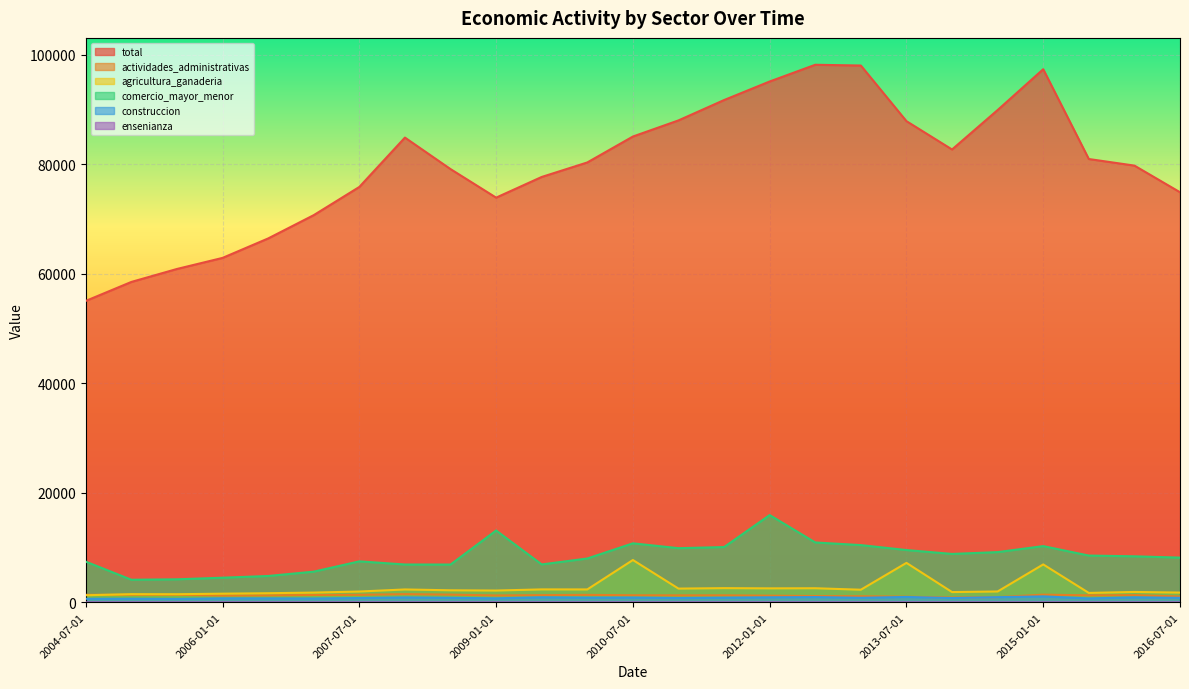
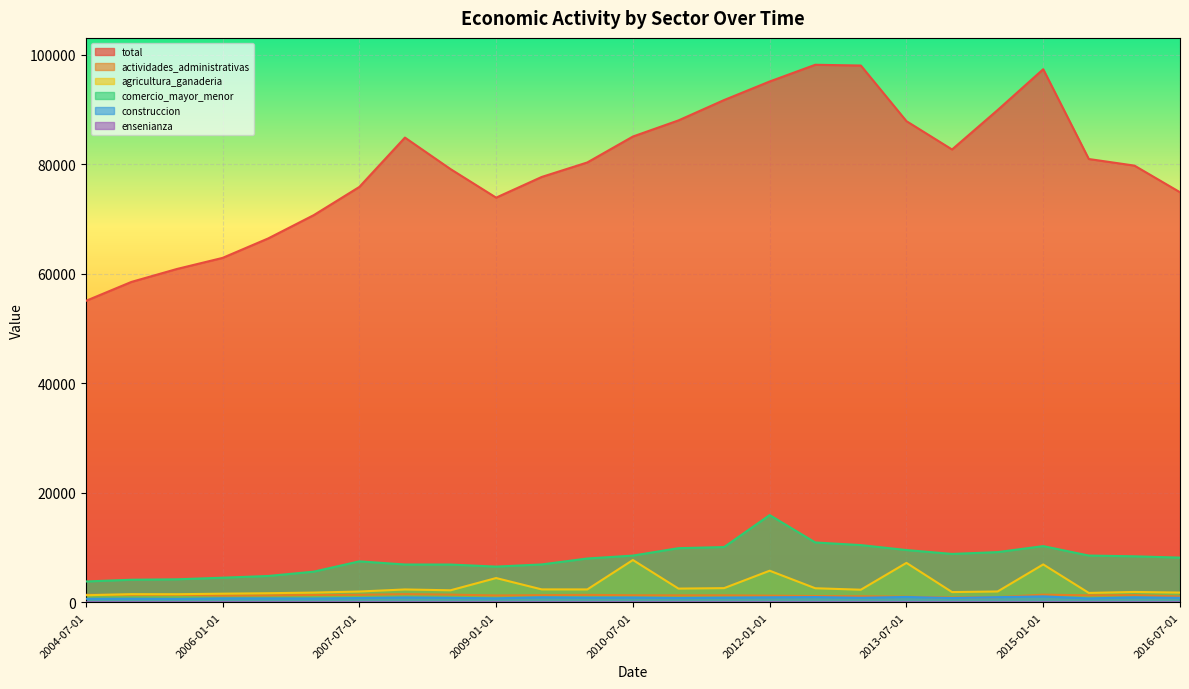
comercio_mayor_menor, 2004-07-01: 7000 -> 4000
agricultura_ganaderia, 2009-01-01: 2000 -> 4000
comercio_mayor_menor, 2009-01-01: 13000 -> 7000
comercio_mayor_menor, 2010-07-01: 11000 -> 9000
agricultura_ganaderia, 2012-01-01: 3000 -> 6000
